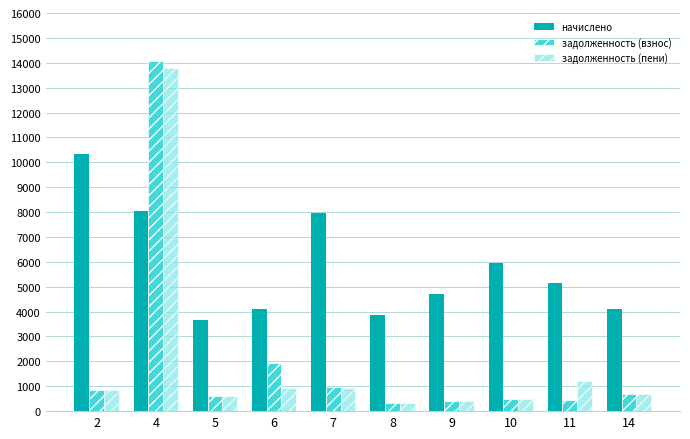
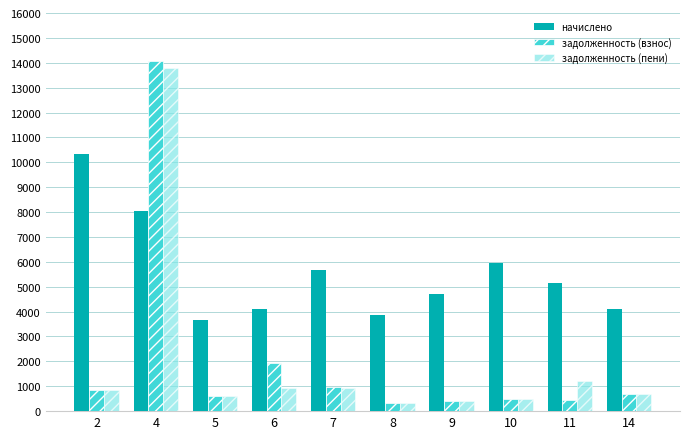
начислено, 7: 7900 -> 5700
